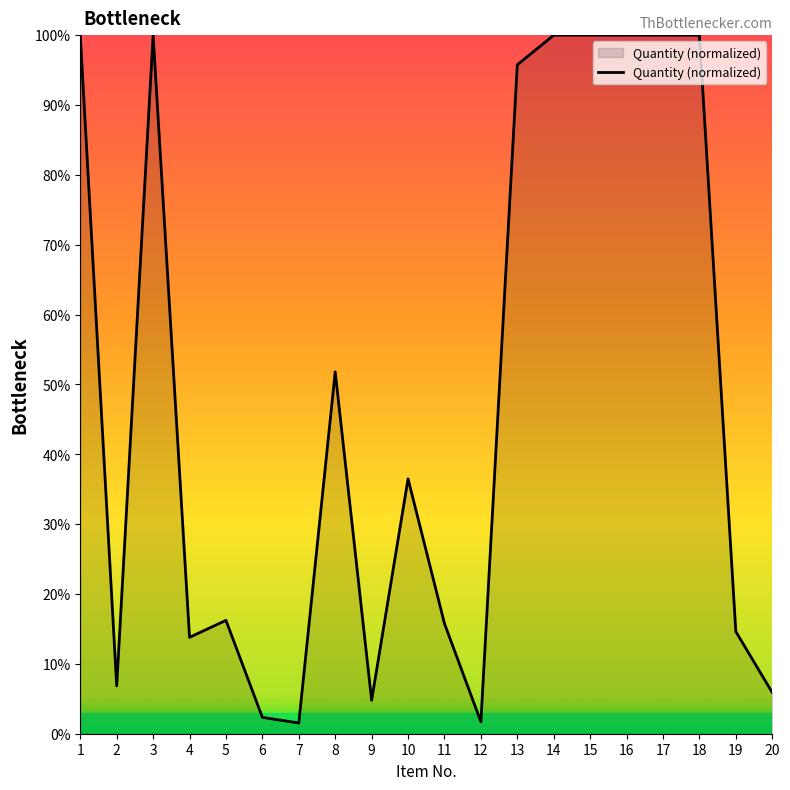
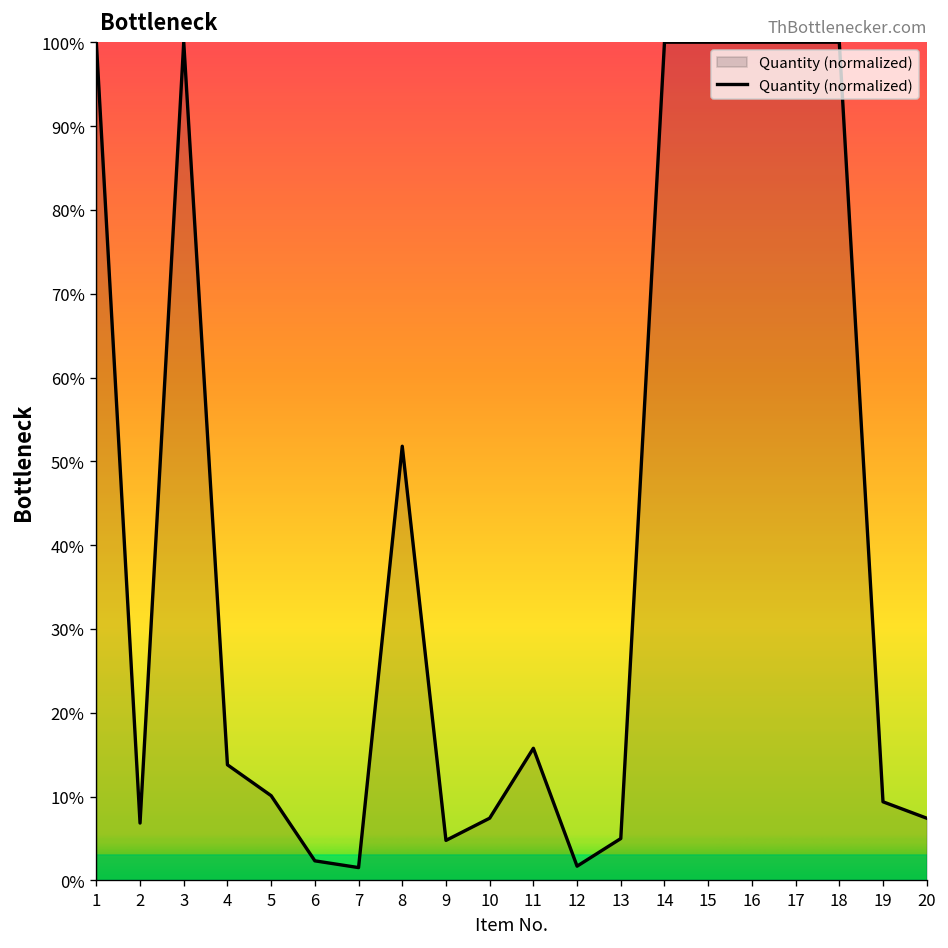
5: 16% -> 10%
10: 36% -> 7%
13: 96% -> 5%
19: 15% -> 9%
20: 6% -> 7%
